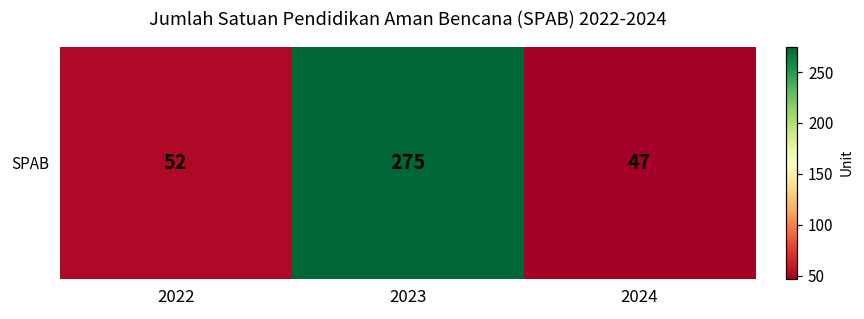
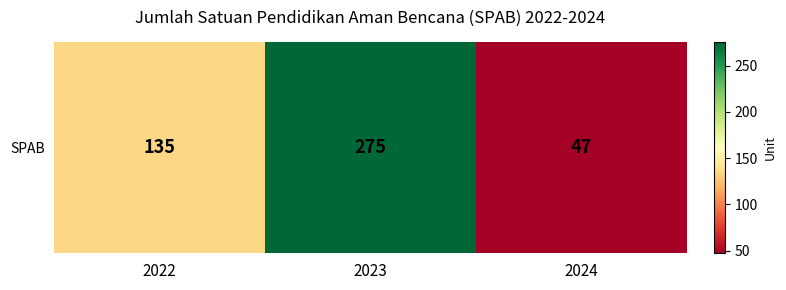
SPAB, 2022: 52 -> 135
